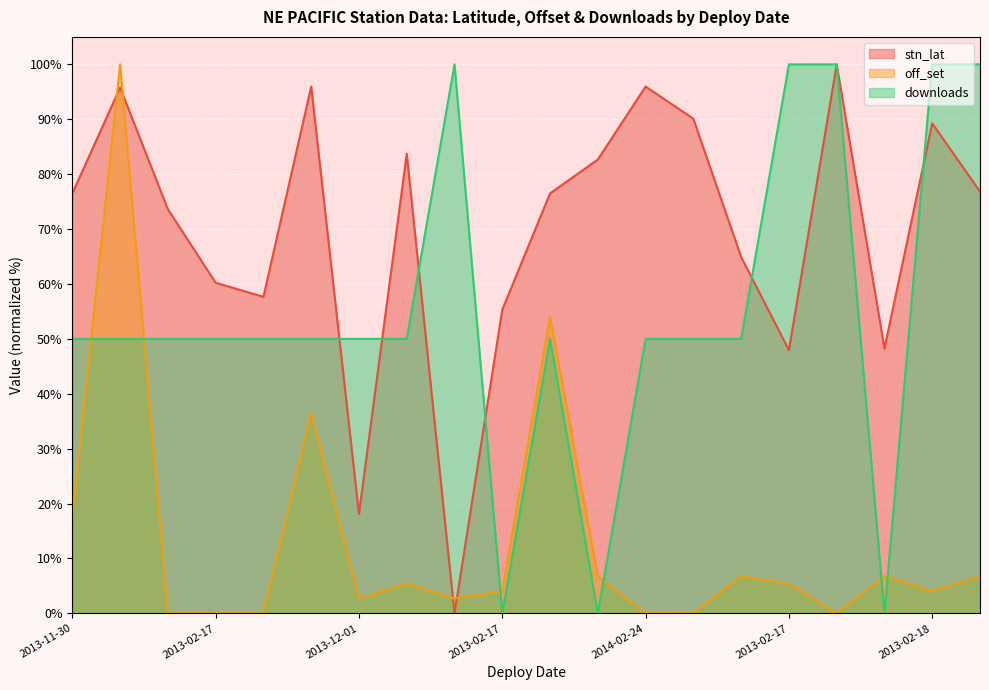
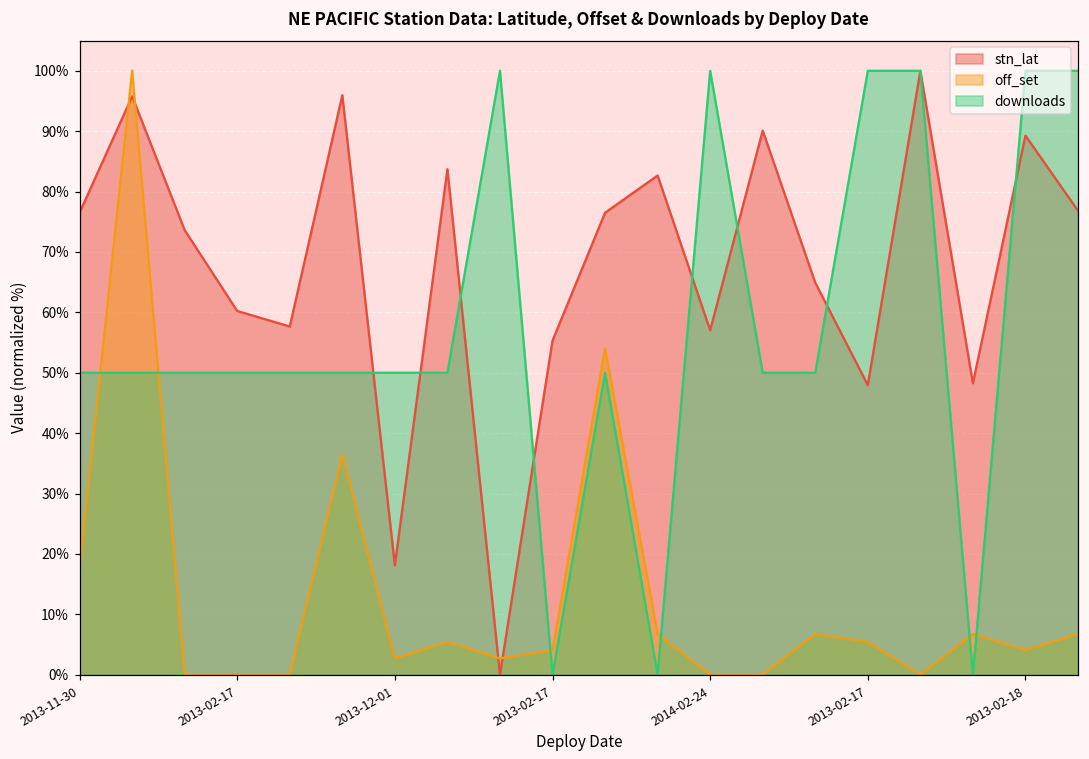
stn_lat, 2014-02-24: 96% -> 57%
downloads, 2014-02-24: 50% -> 100%
